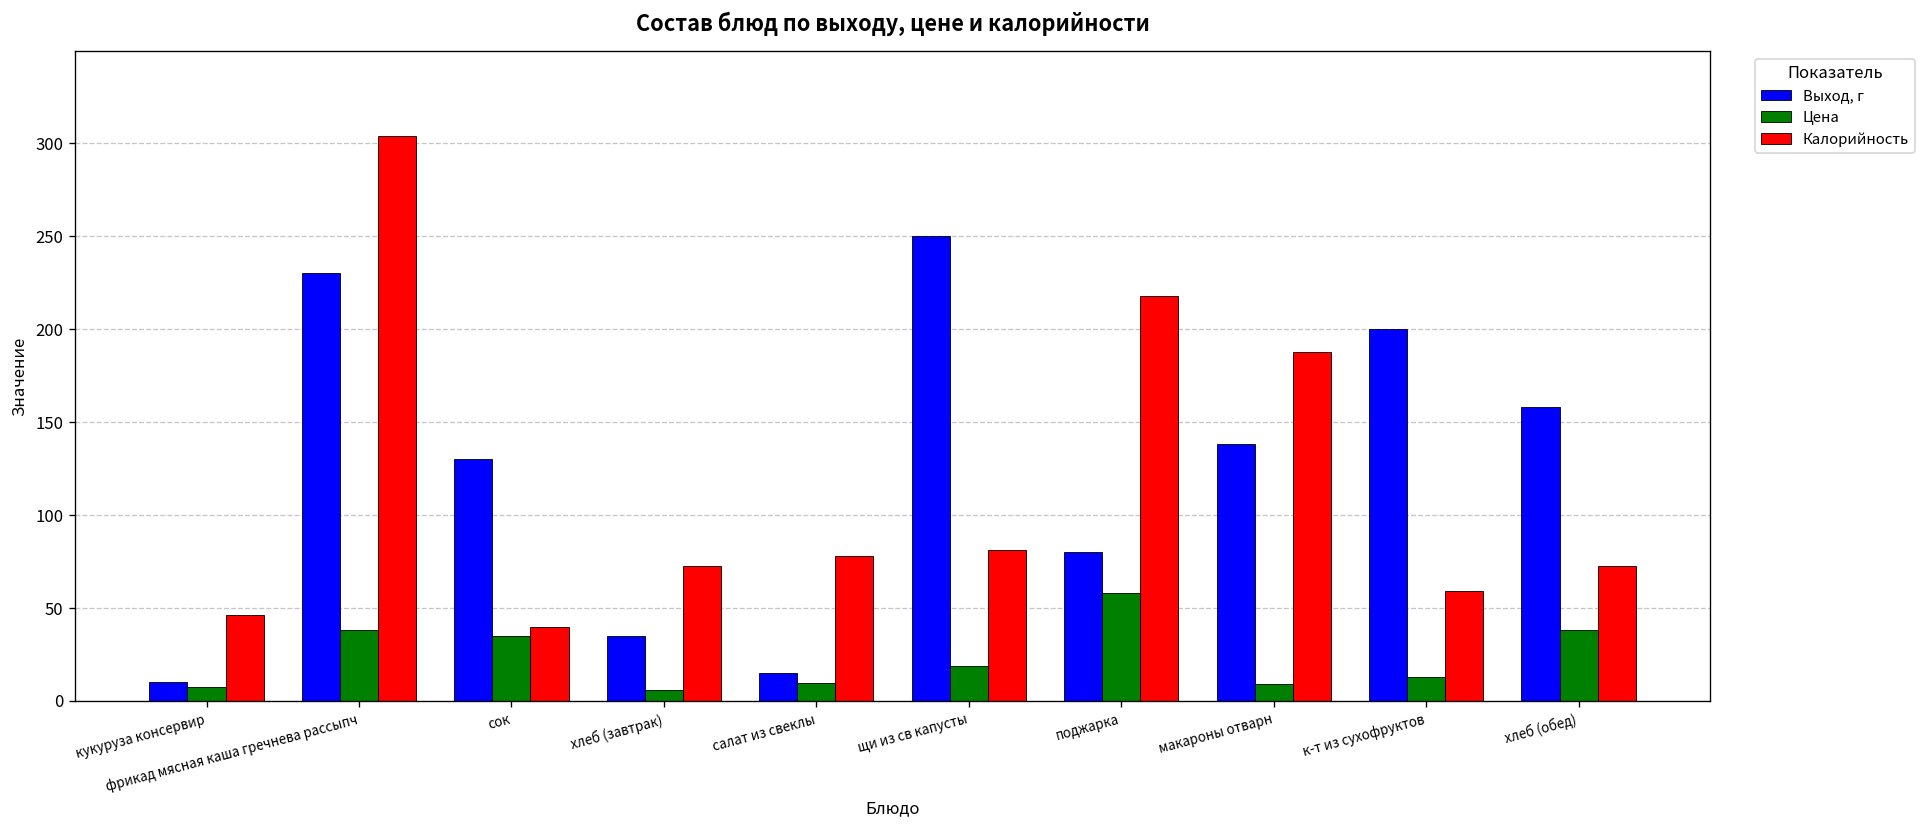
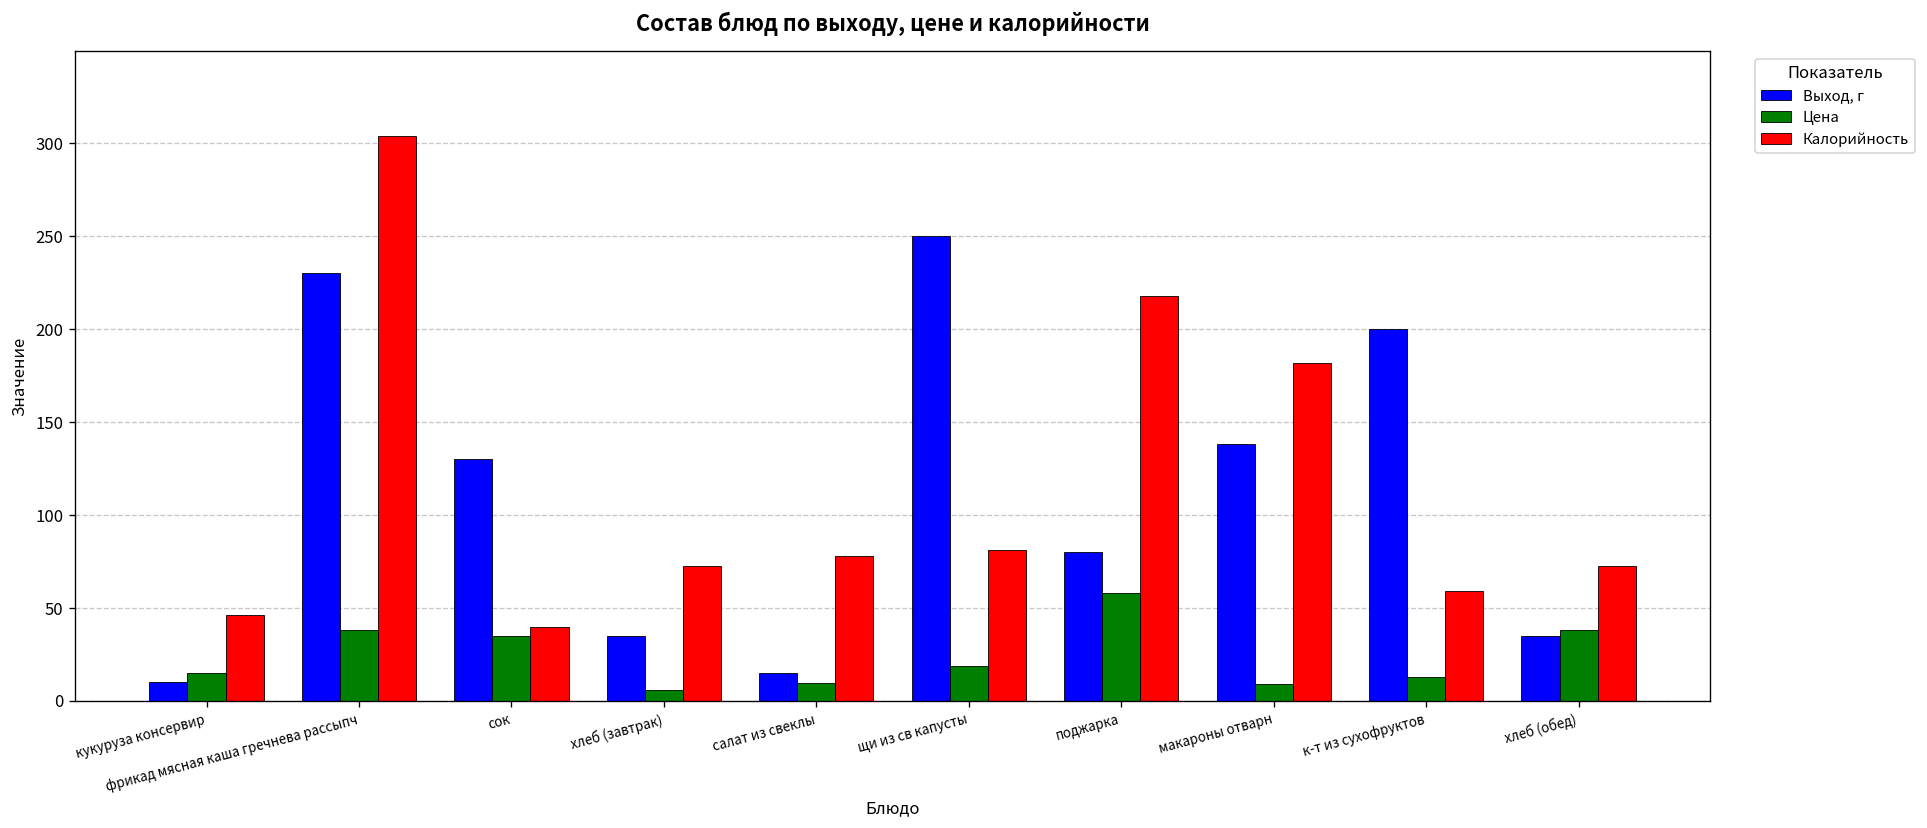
Цена, кукуруза консервир: 8 -> 15
Калорийность, макароны отварн: 188 -> 182
Выход, г, хлеб (обед): 158 -> 35
